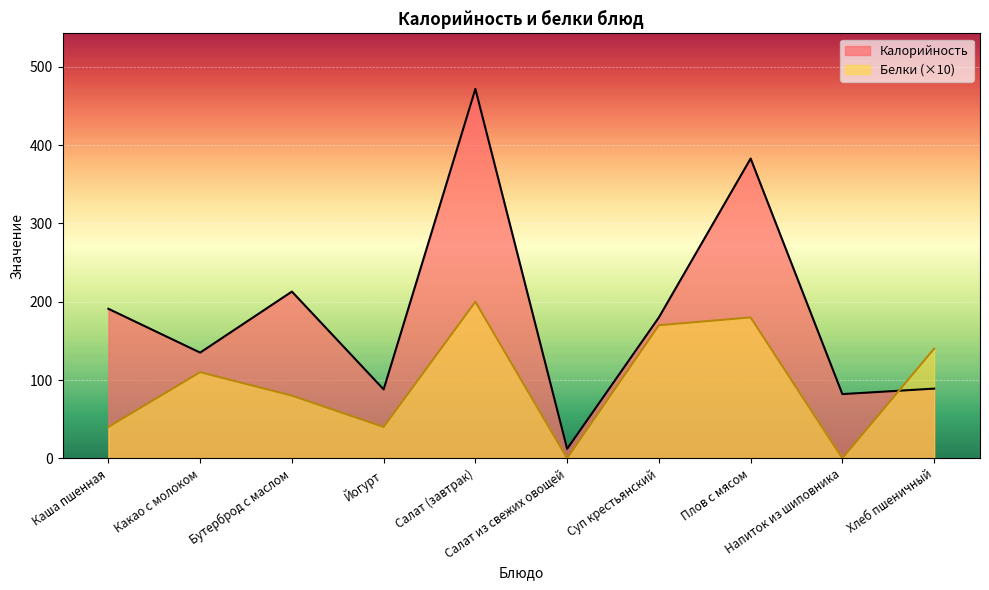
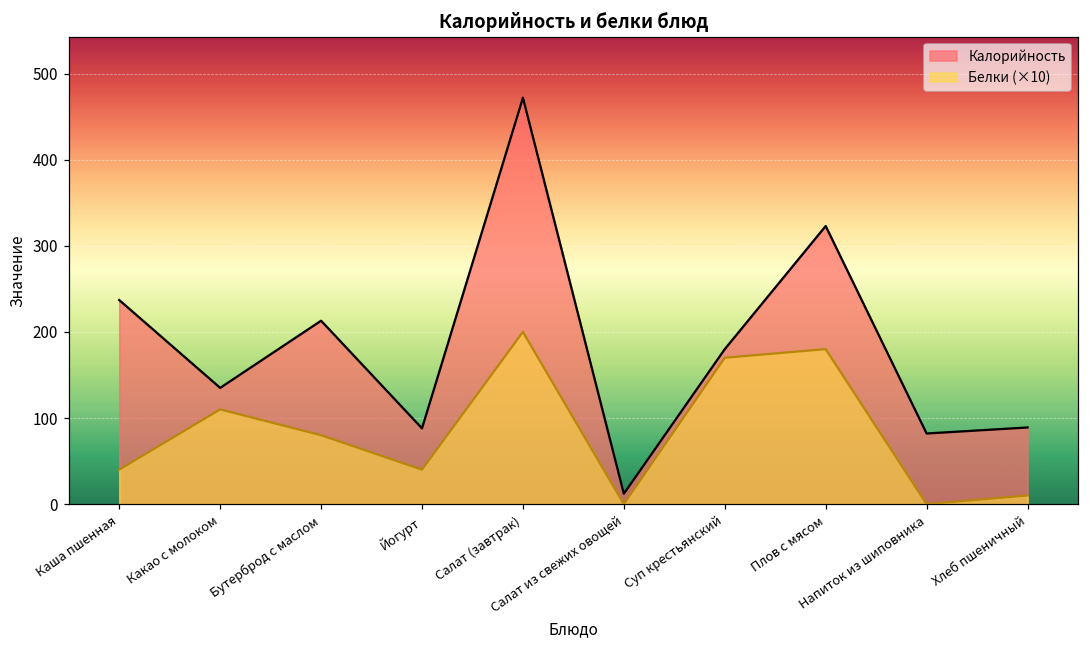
Калорийность, Каша пшенная: 190 -> 240
Калорийность, Плов с мясом: 380 -> 320
Белки (×10), Хлеб пшеничный: 140 -> 10
